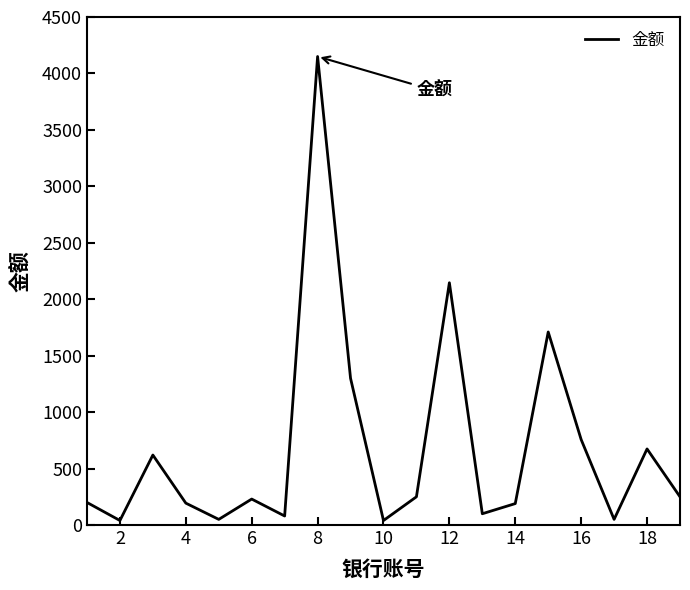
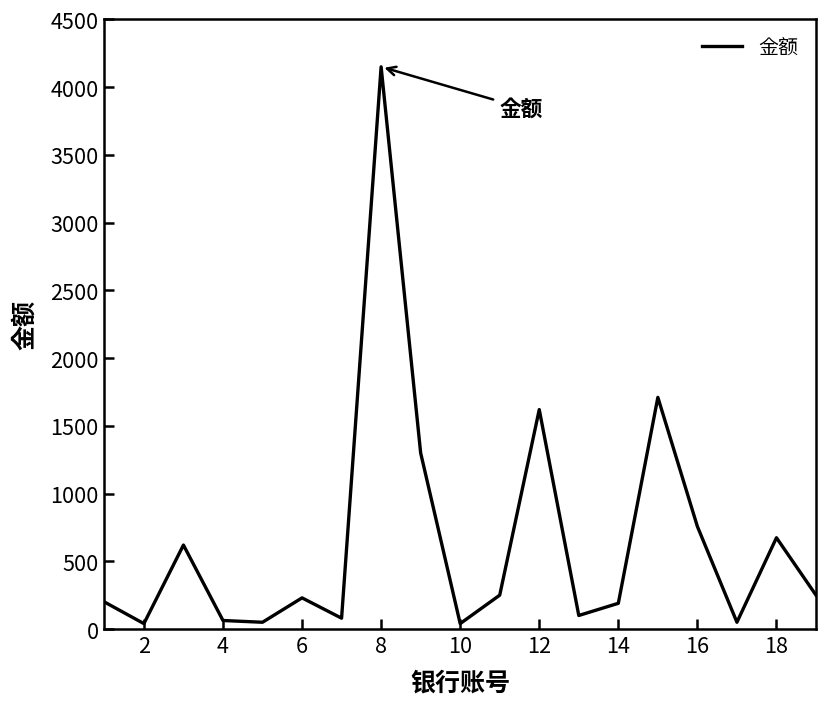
4: 190 -> 60
12: 2150 -> 1620
